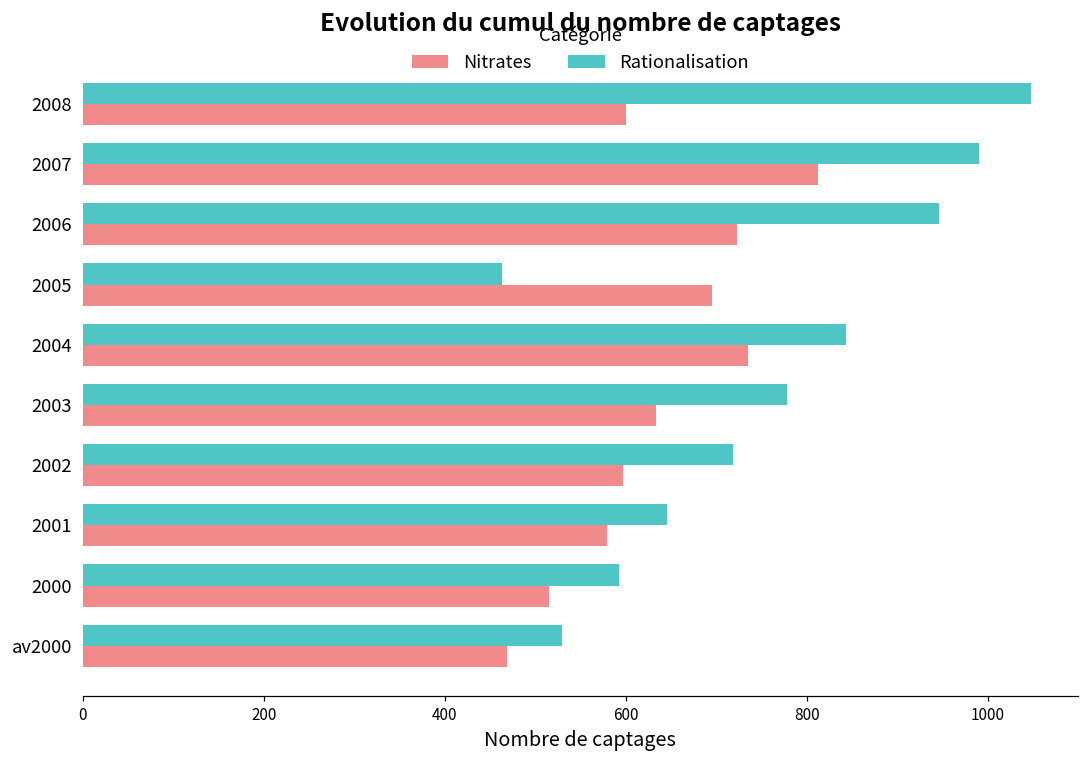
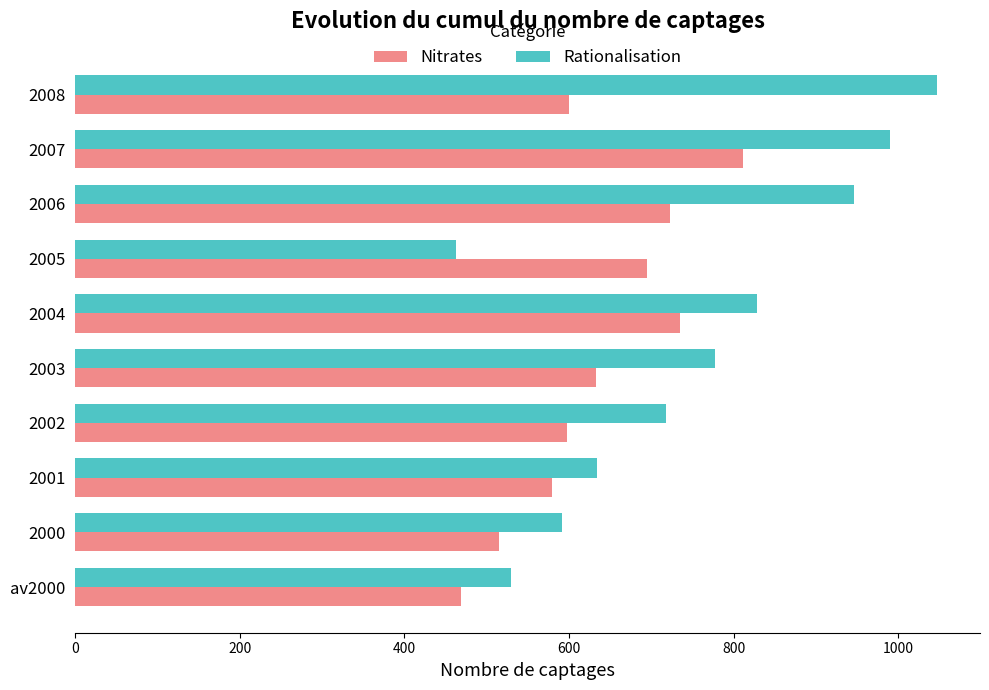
Rationalisation, 2004: 840 -> 830
Rationalisation, 2001: 650 -> 630
